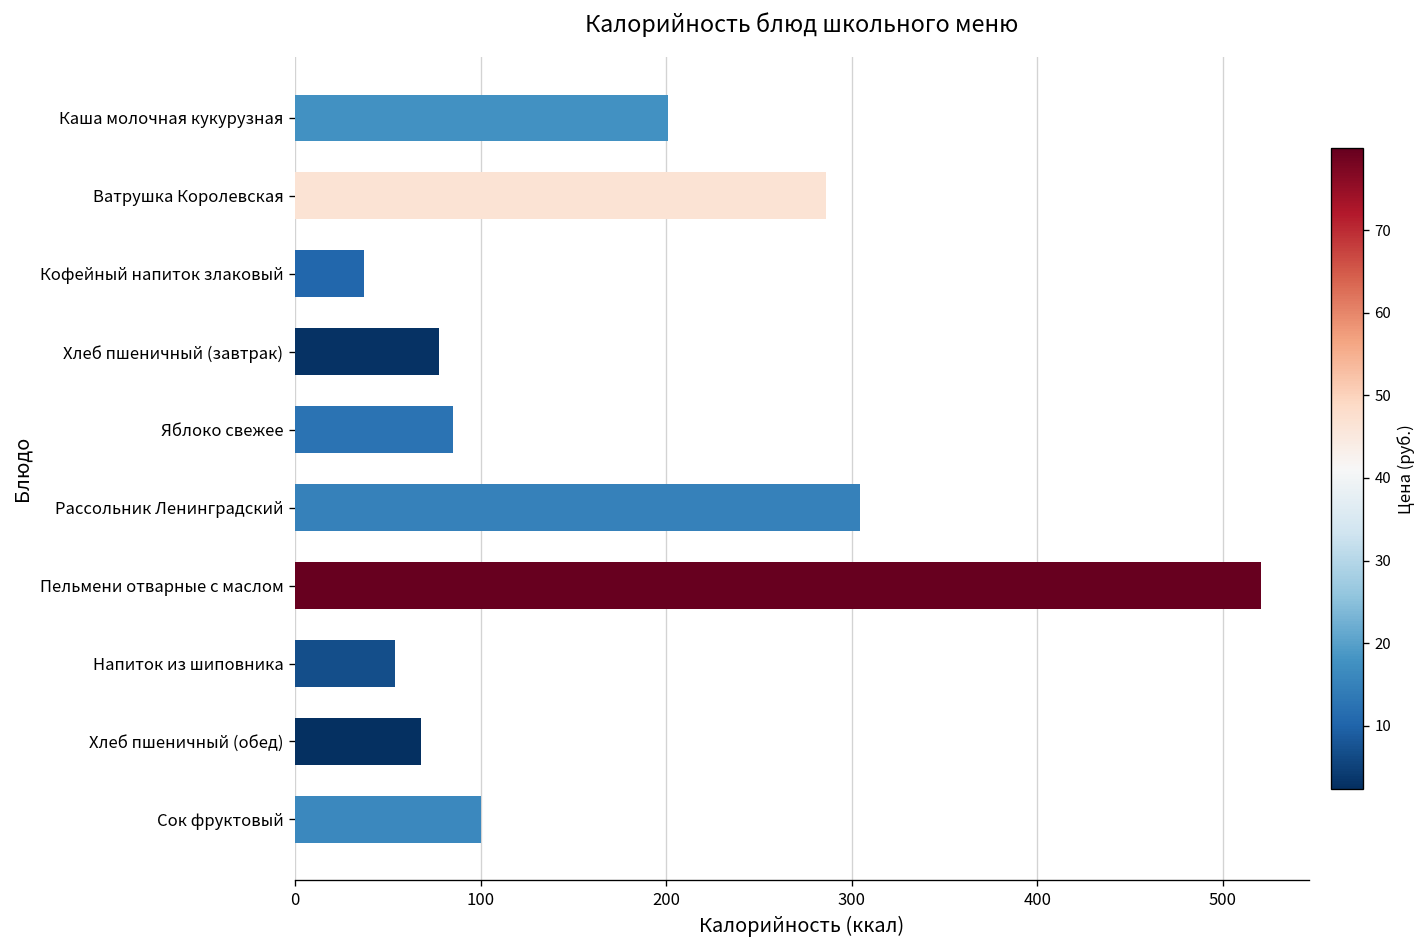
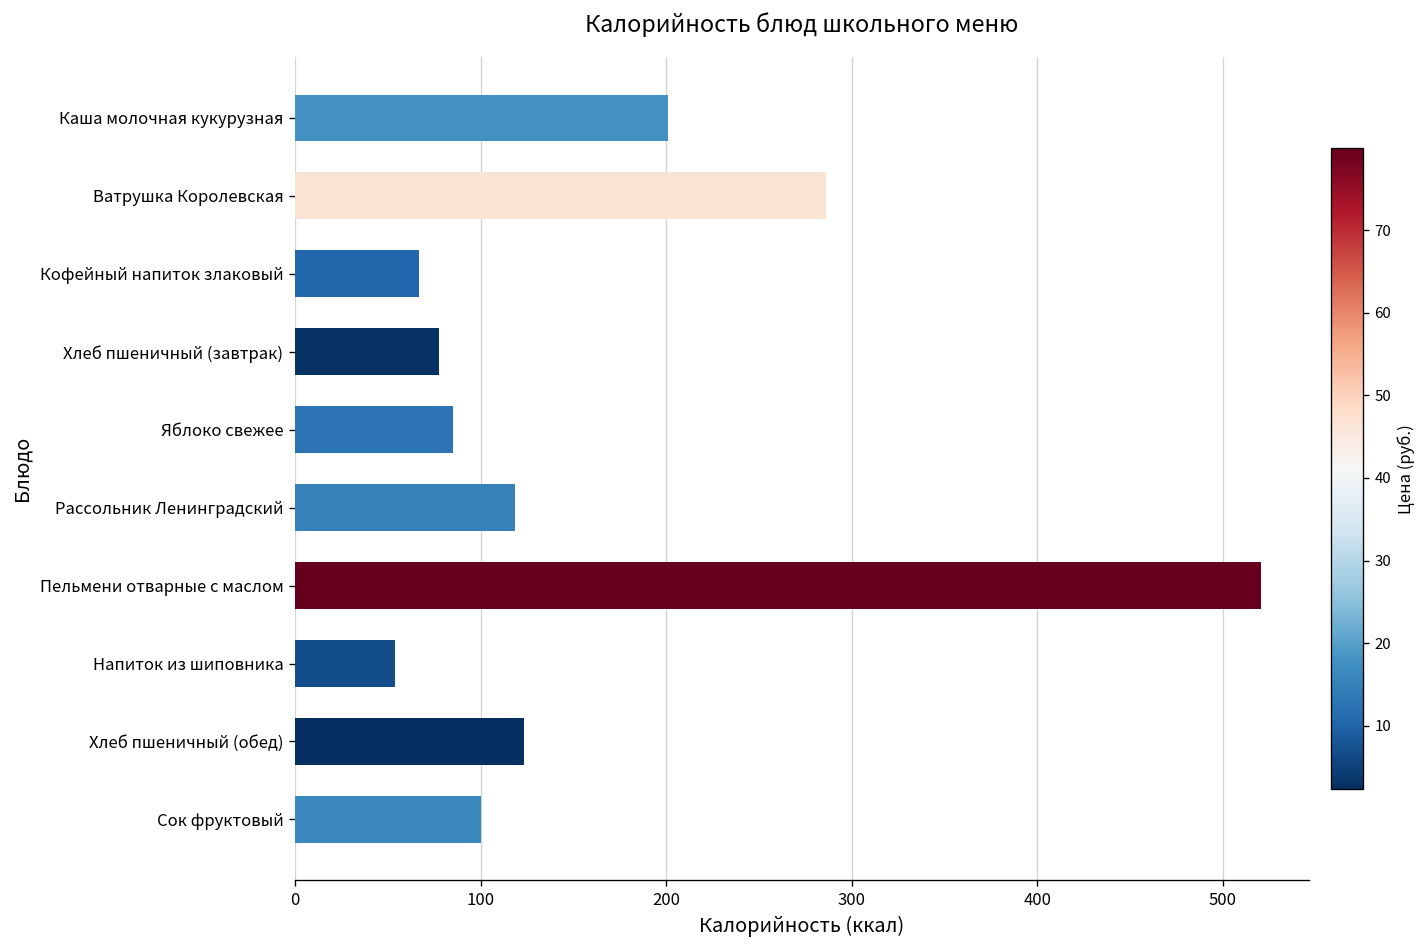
Кофейный напиток злаковый: 37 -> 67
Рассольник Ленинградский: 304 -> 119
Хлеб пшеничный (обед): 68 -> 123
